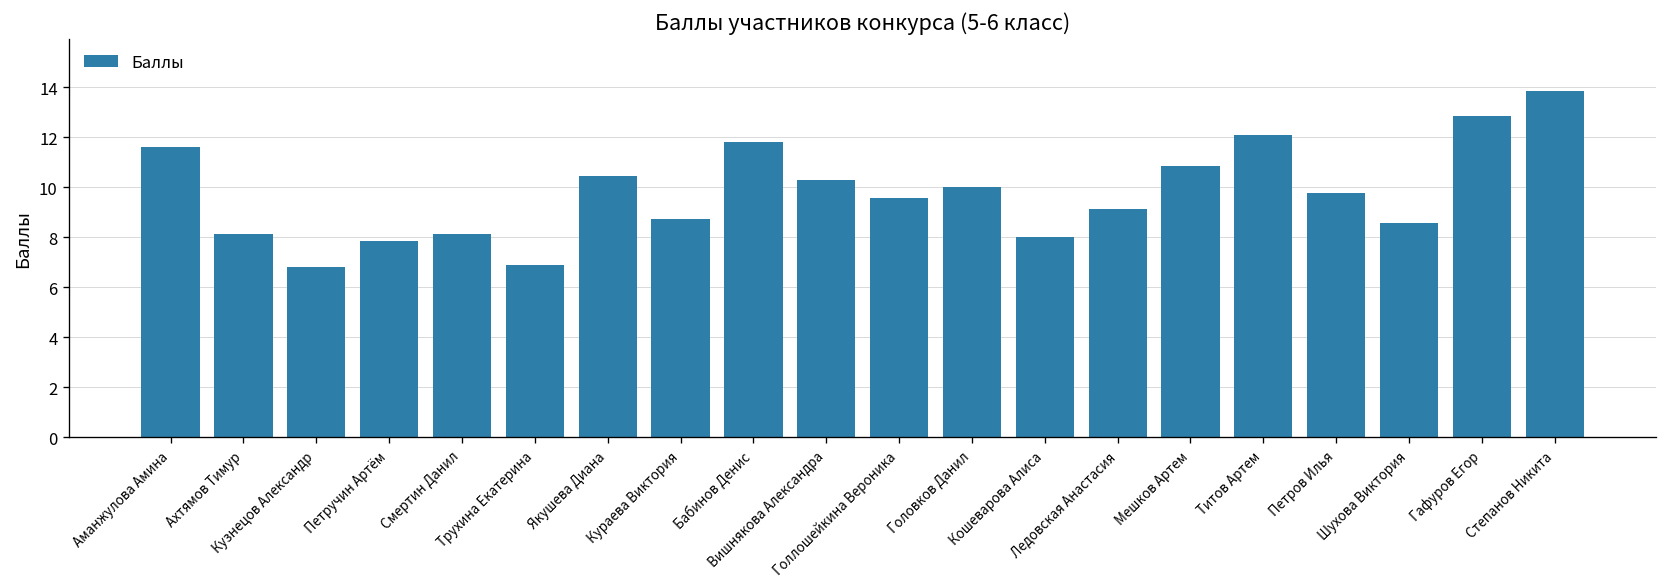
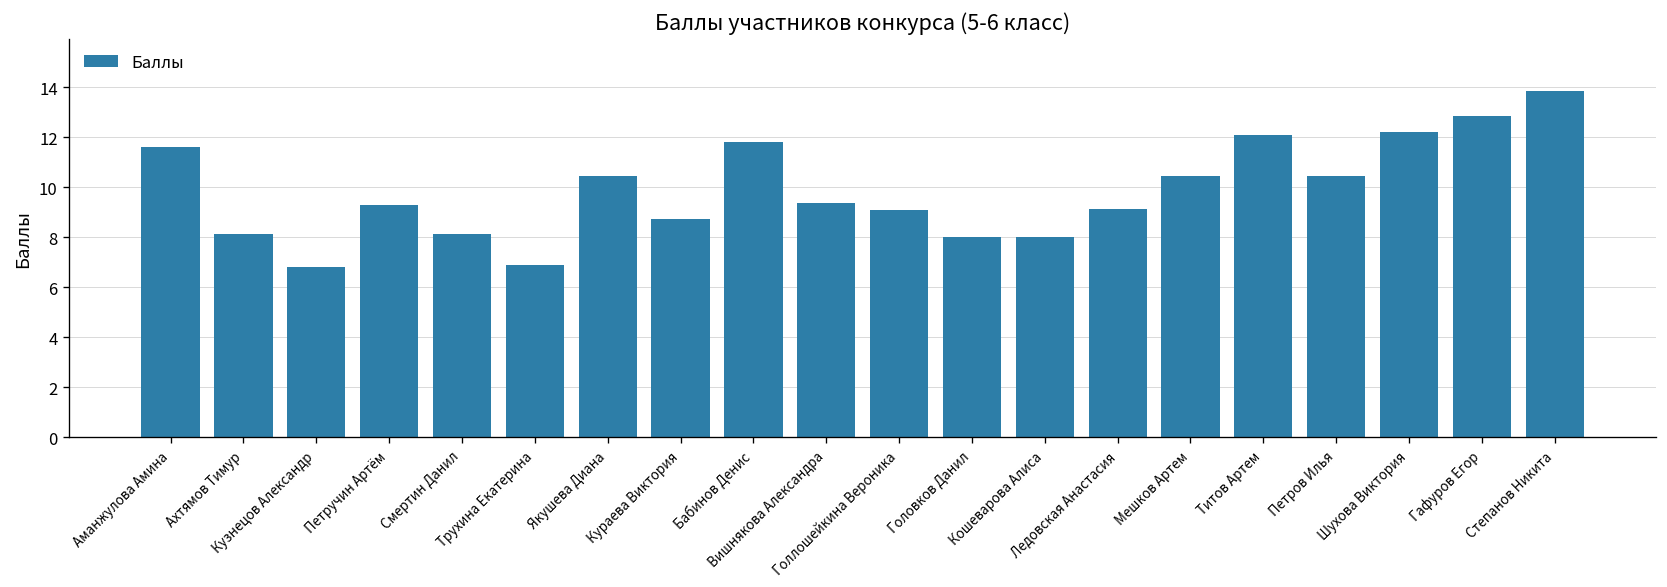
Петручин Артём: 7.9 -> 9.3
Вишнякова Александра: 10.3 -> 9.4
Голлошейкина Вероника: 9.6 -> 9.1
Головков Данил: 10 -> 8
Мешков Артем: 10.8 -> 10.4
Петров Илья: 9.8 -> 10.4
Шухова Виктория: 8.6 -> 12.2
